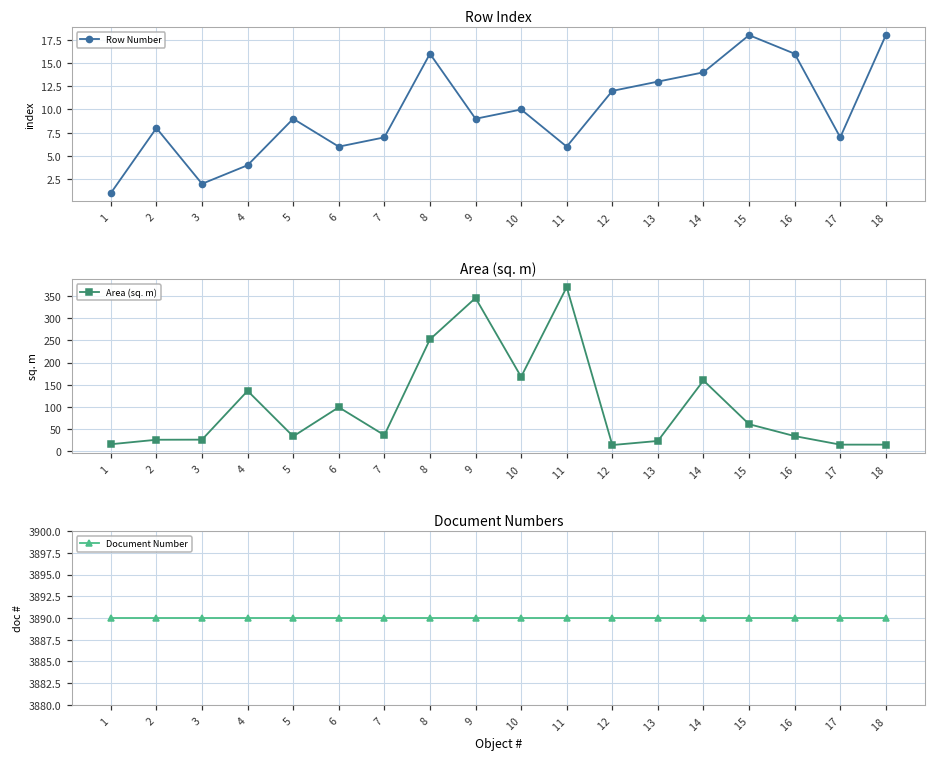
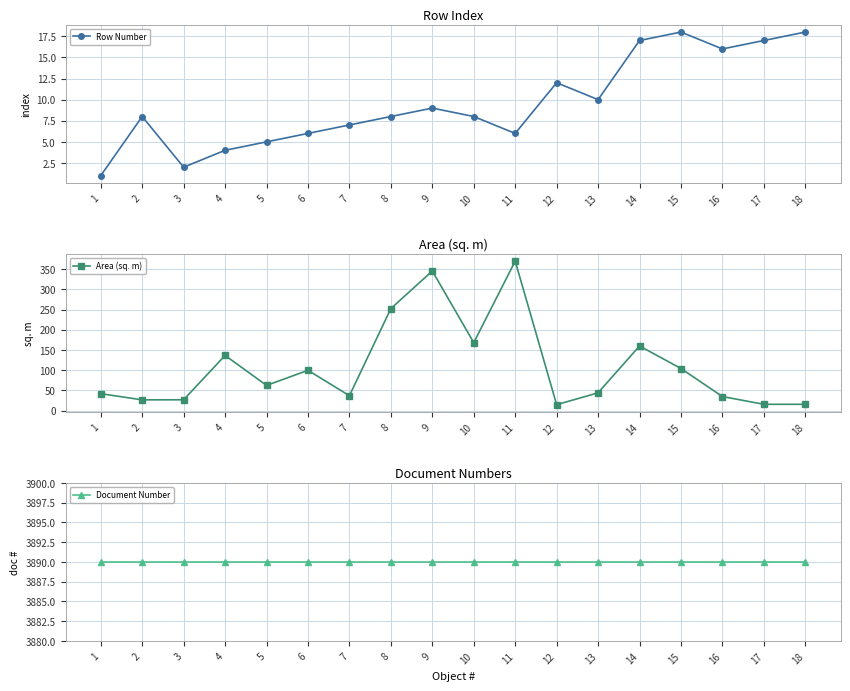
Row Index, 5: 9 -> 5
Row Index, 8: 16 -> 8
Row Index, 10: 10 -> 8
Row Index, 13: 13 -> 10
Row Index, 14: 14 -> 17
Row Index, 17: 7 -> 17
Area (sq. m), 1: 20 -> 40
Area (sq. m), 5: 30 -> 60
Area (sq. m), 13: 20 -> 40
Area (sq. m), 15: 60 -> 100
